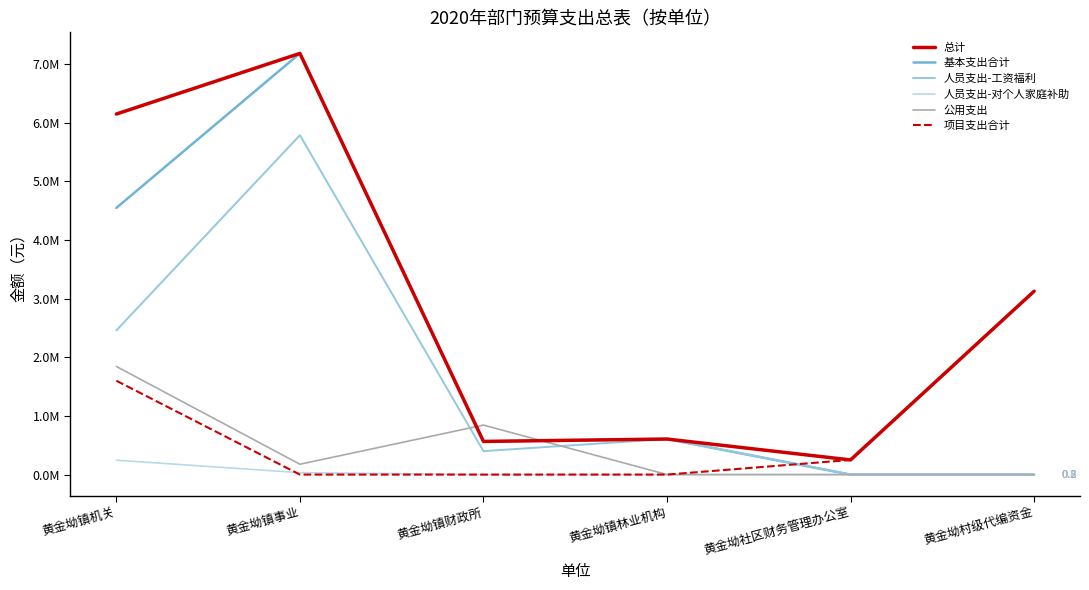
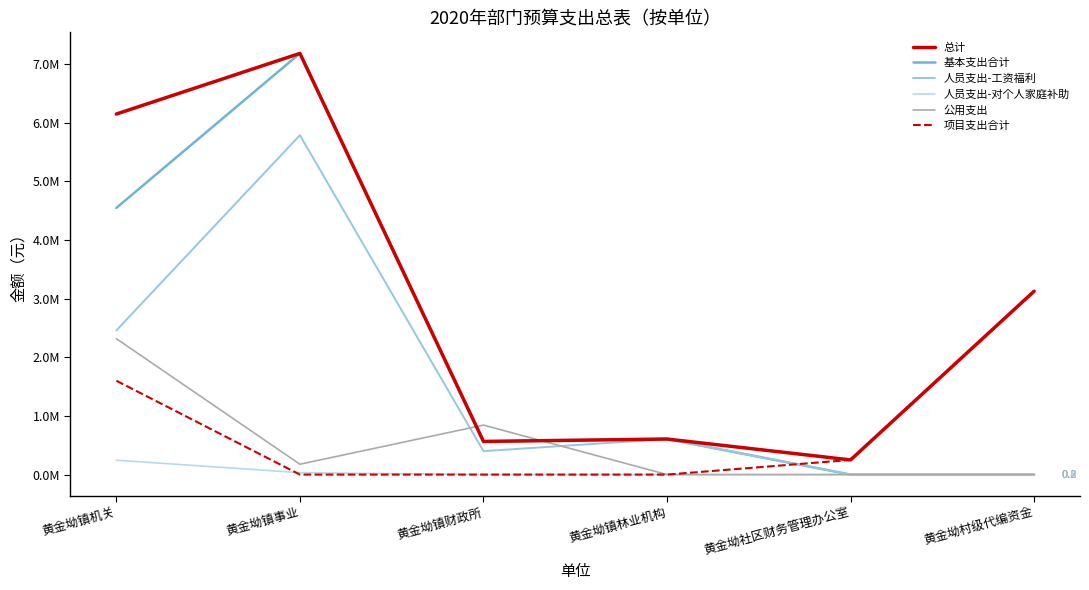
公用支出, 黄金坳镇机关: 1800000 -> 2300000
